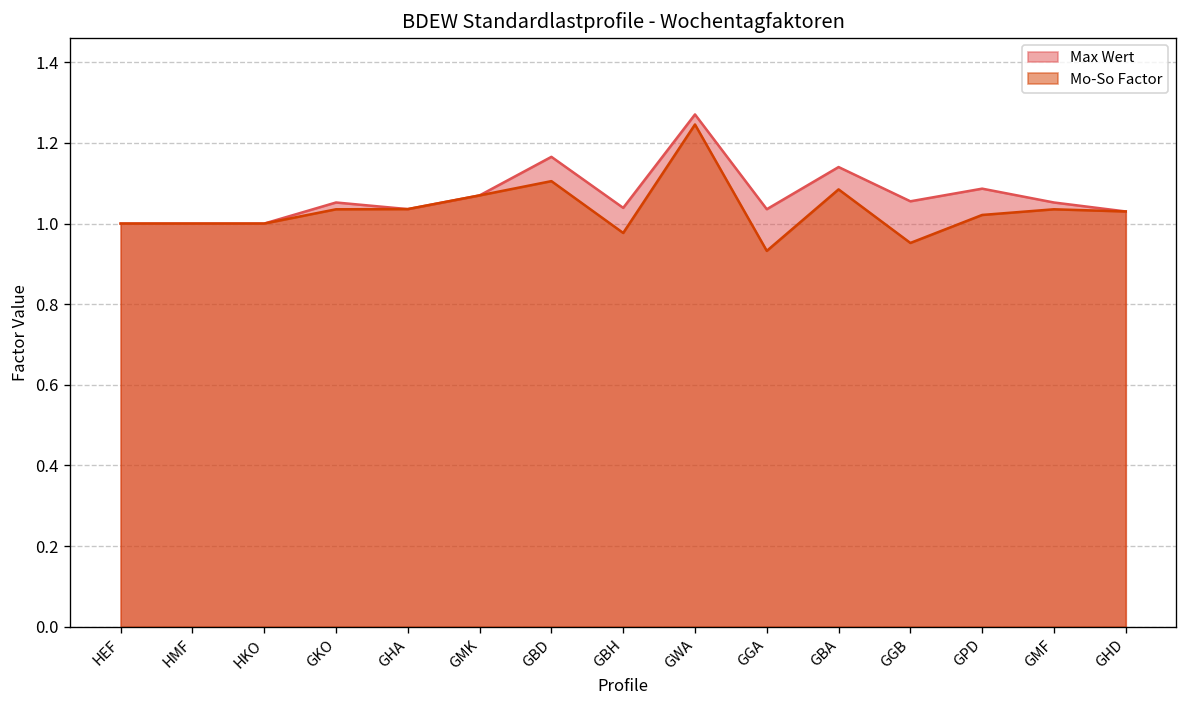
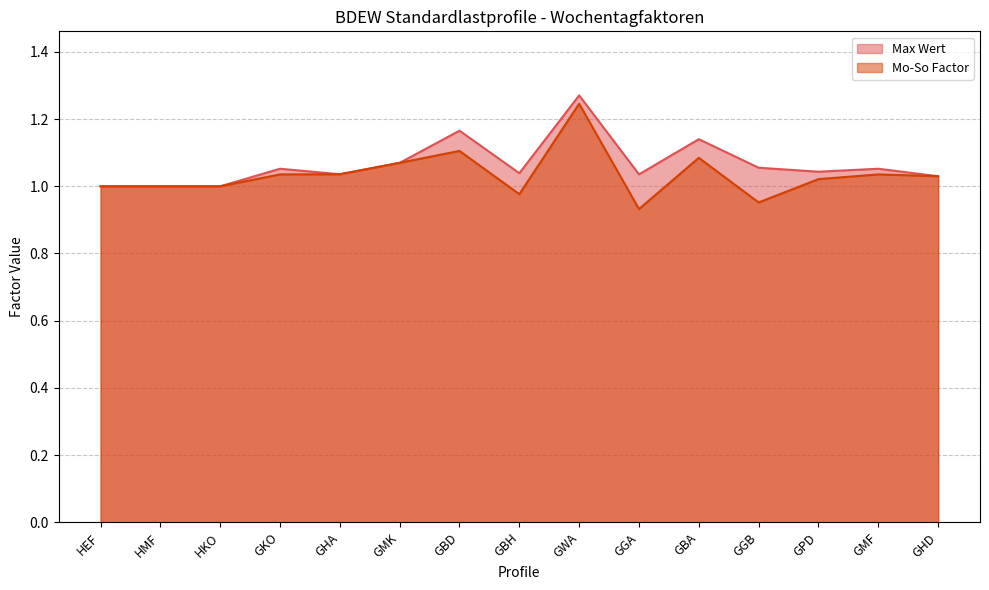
Max Wert, GPD: 1.09 -> 1.04
